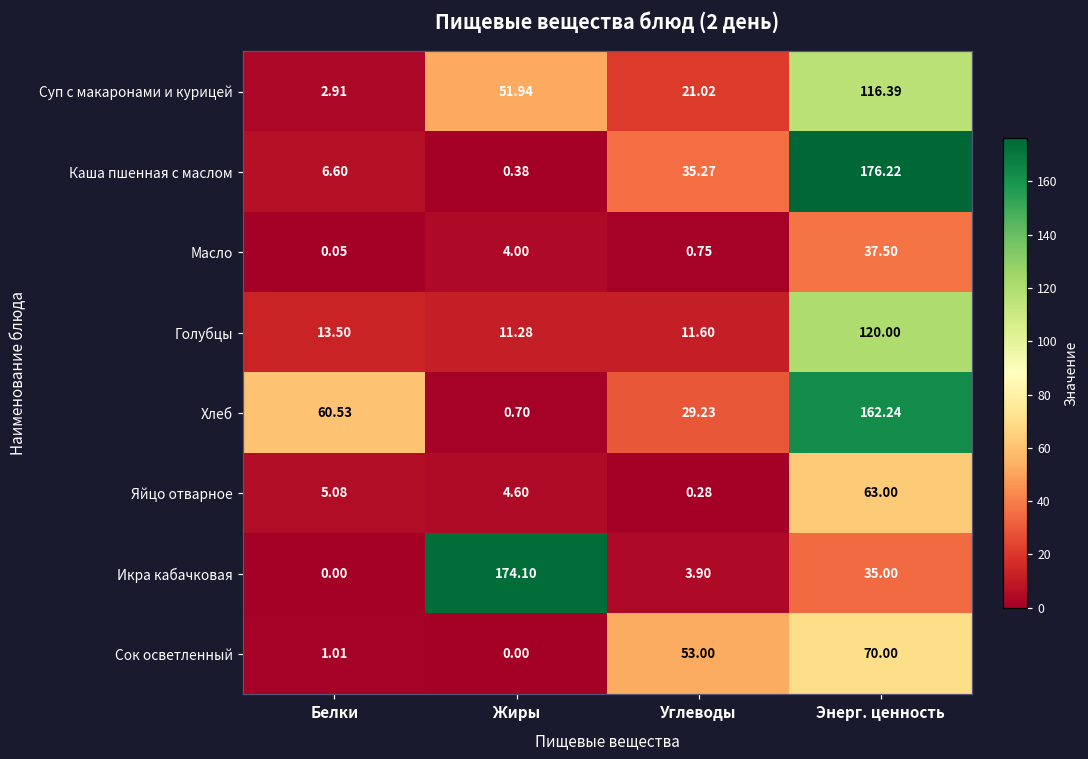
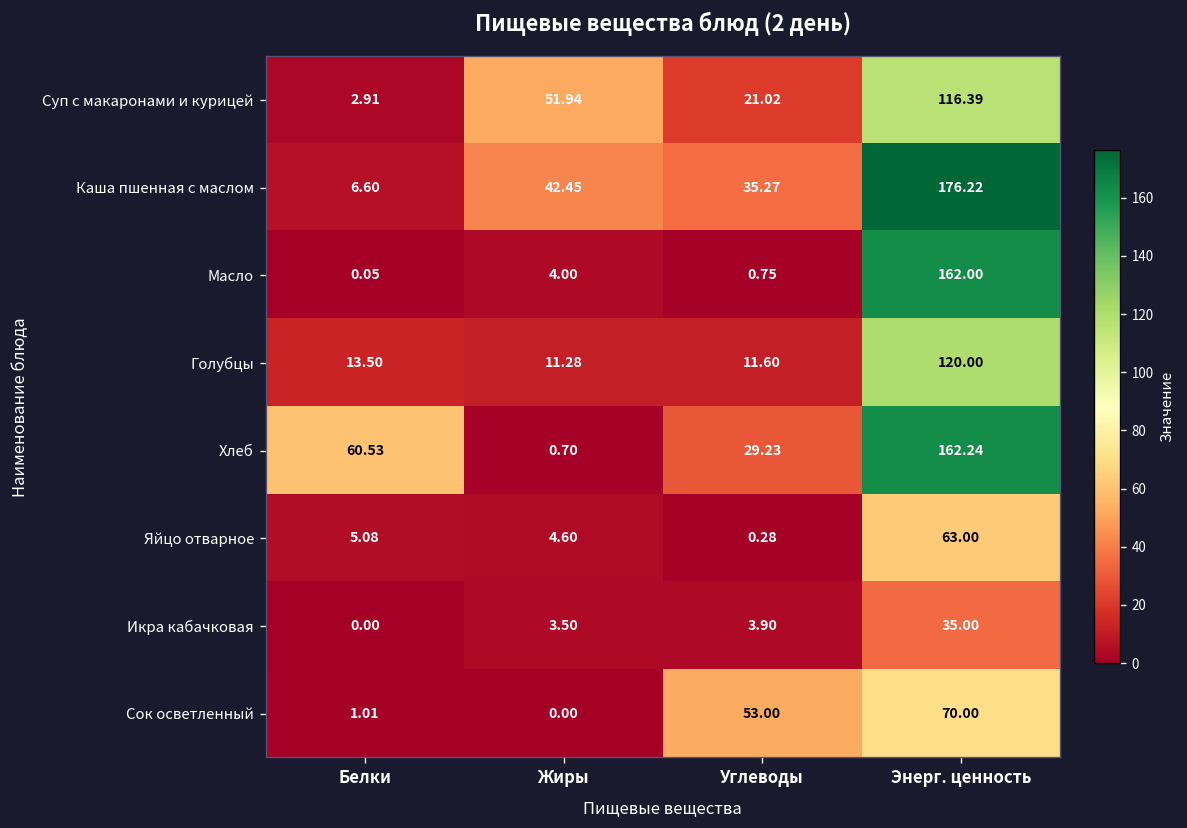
Каша пшенная с маслом, Жиры: 0.38 -> 42.45
Масло, Энерг. ценность: 37.50 -> 162.00
Икра кабачковая, Жиры: 174.10 -> 3.50
